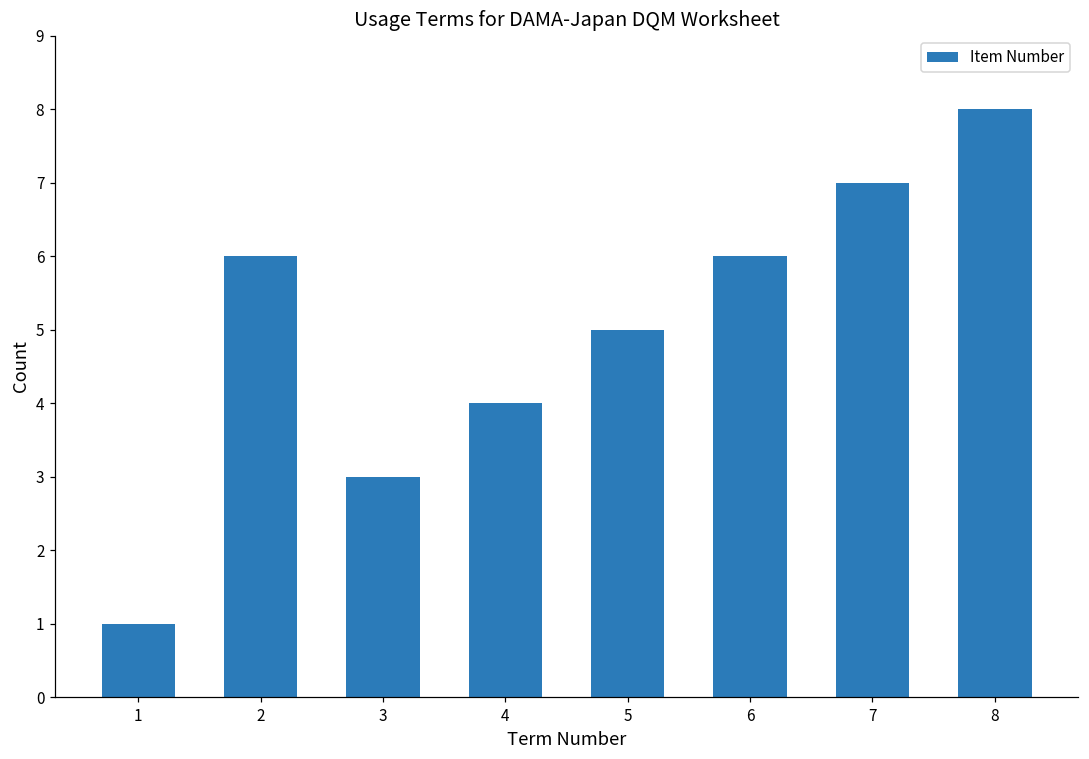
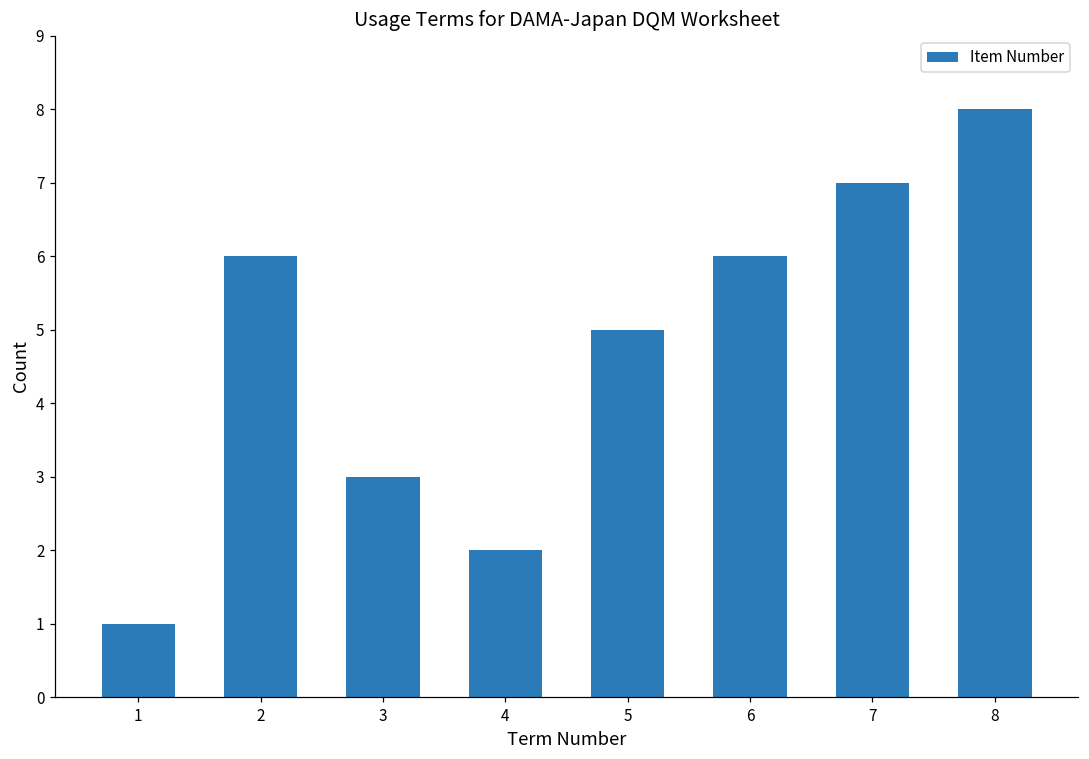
4: 4 -> 2
